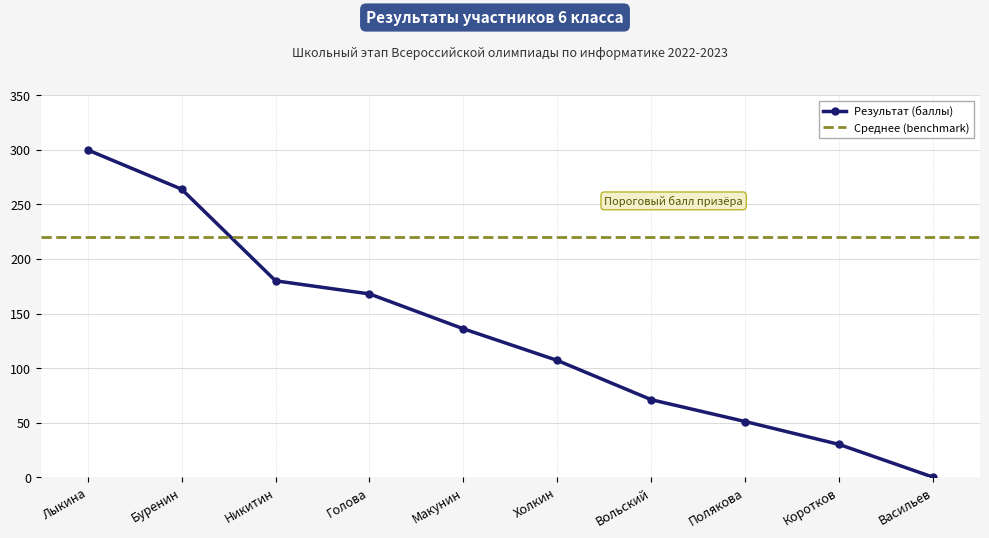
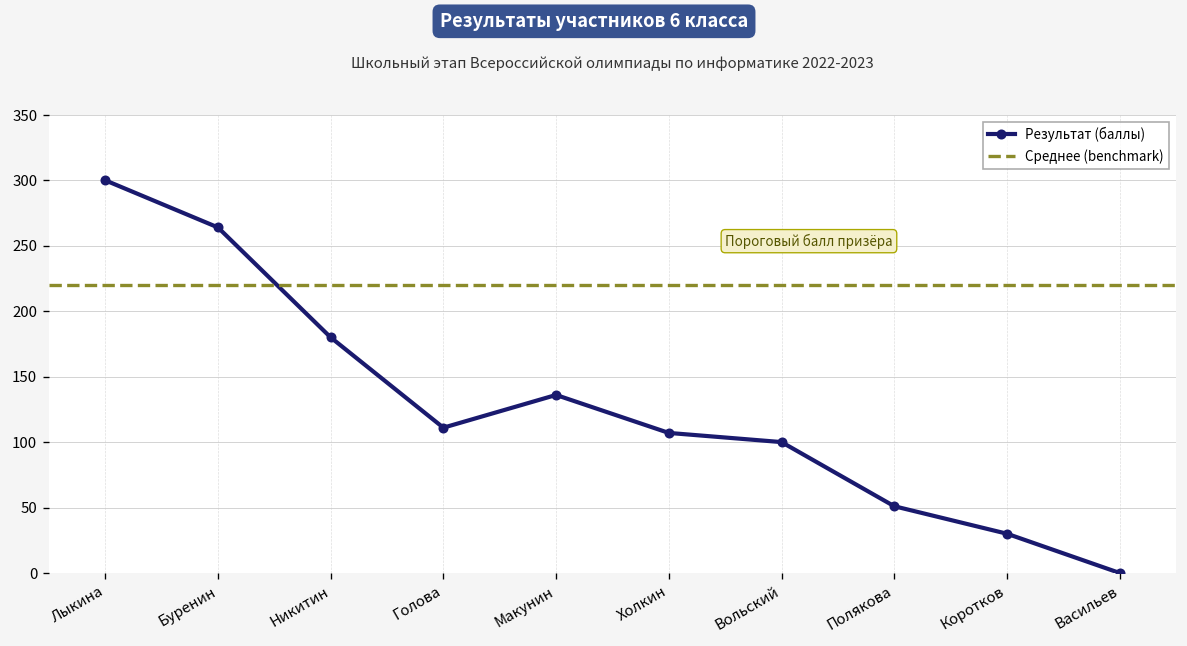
Голова: 168 -> 111
Вольский: 71 -> 100
